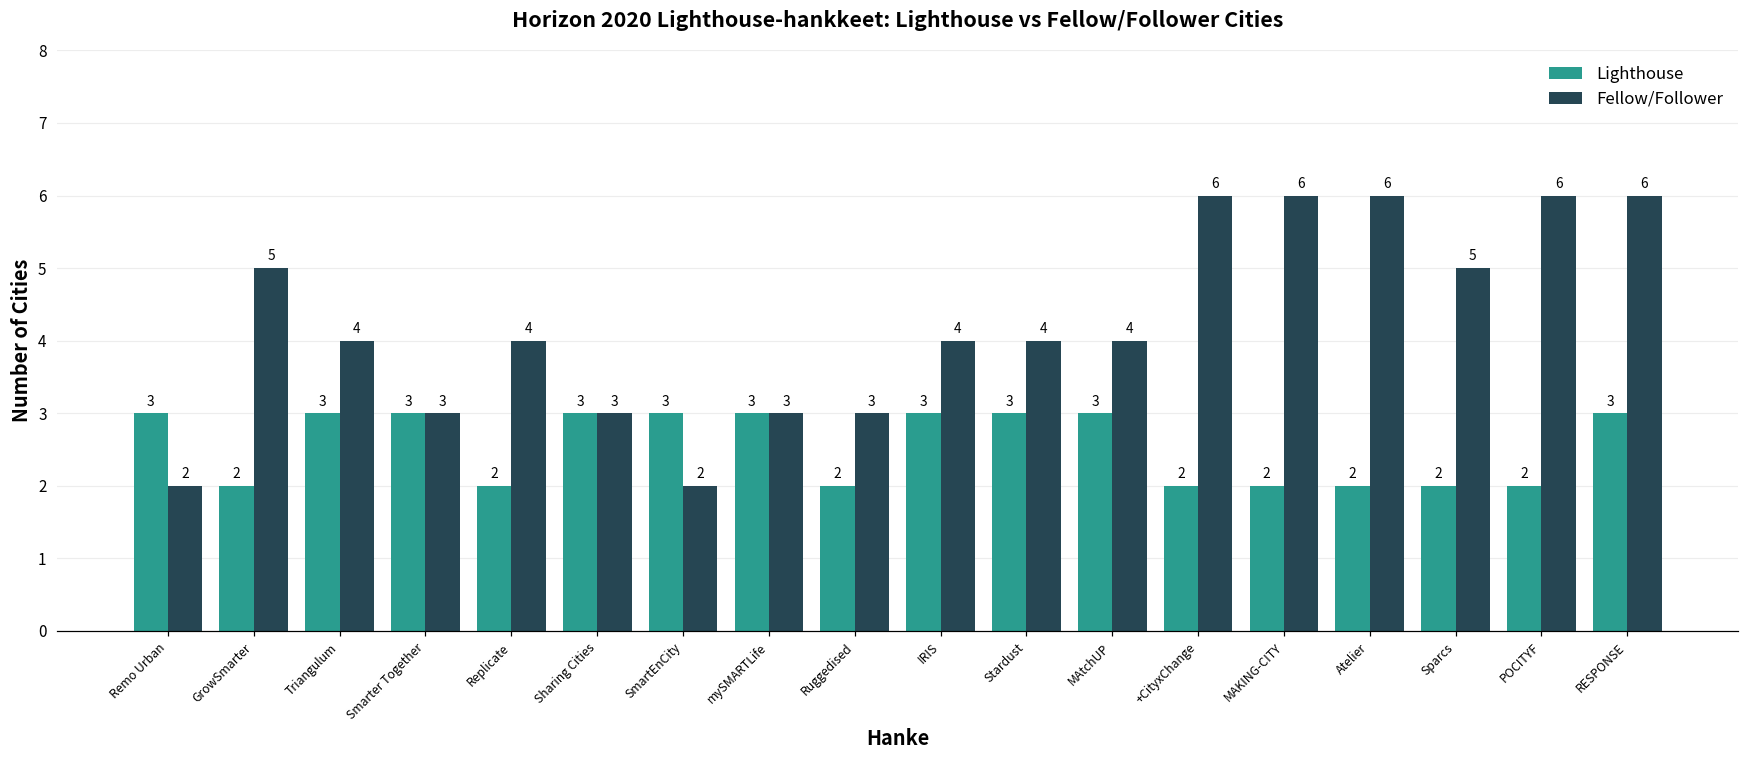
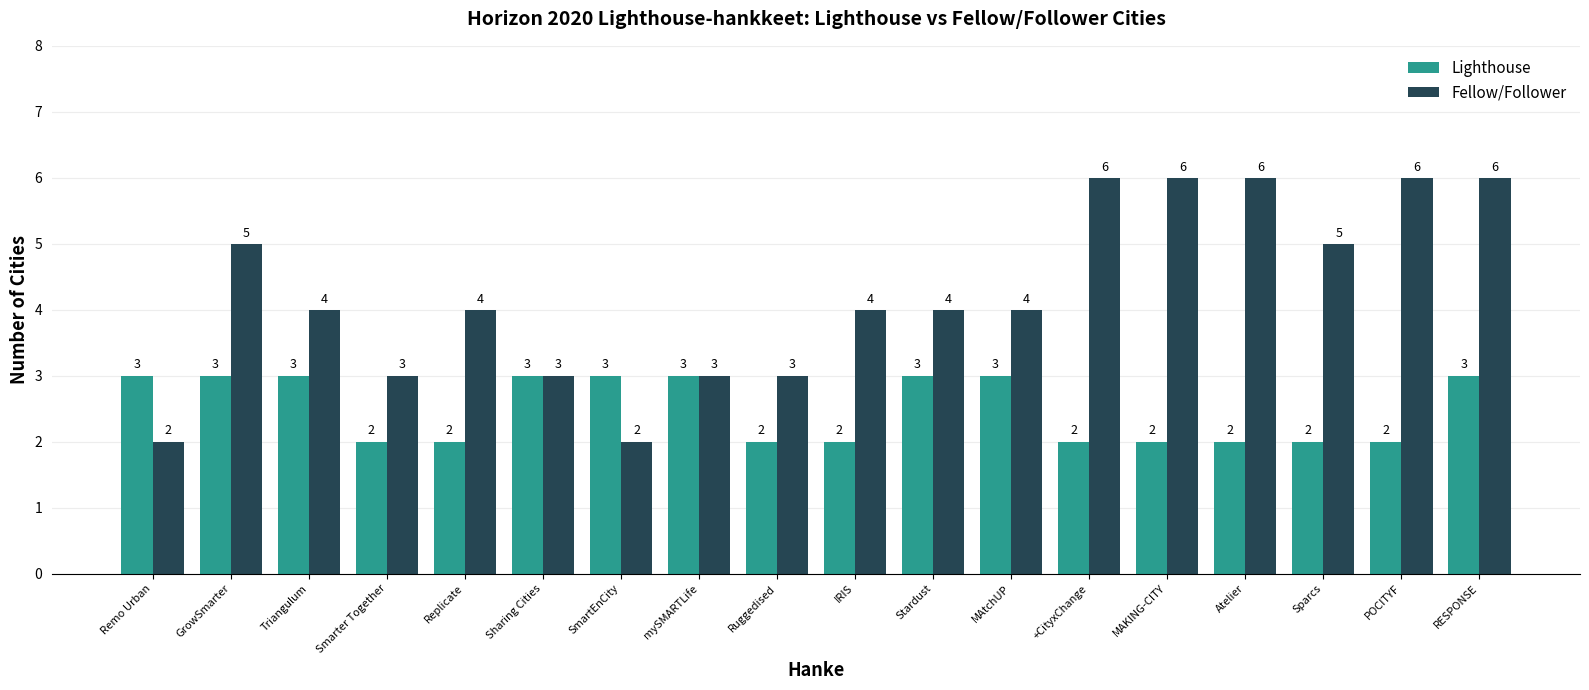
Lighthouse, GrowSmarter: 2 -> 3
Lighthouse, Smarter Together: 3 -> 2
Lighthouse, IRIS: 3 -> 2
